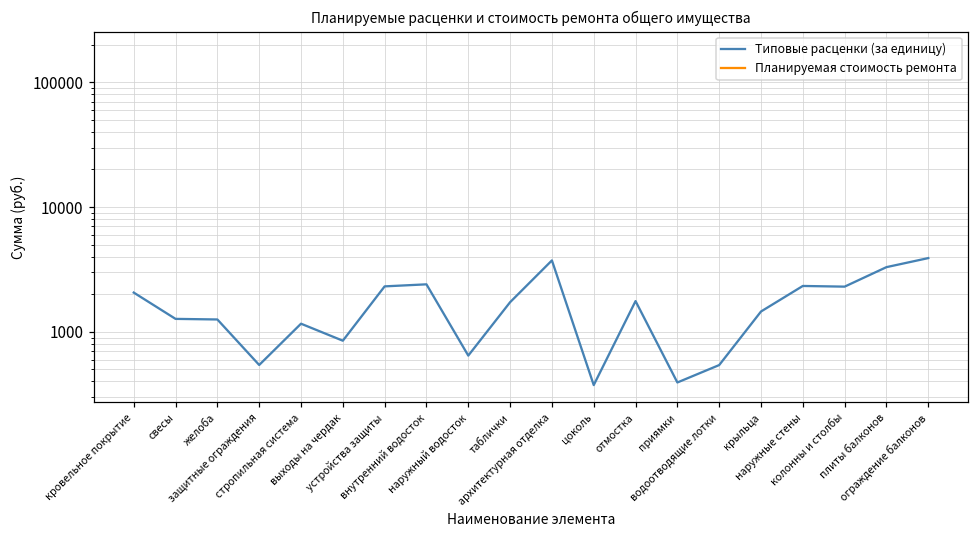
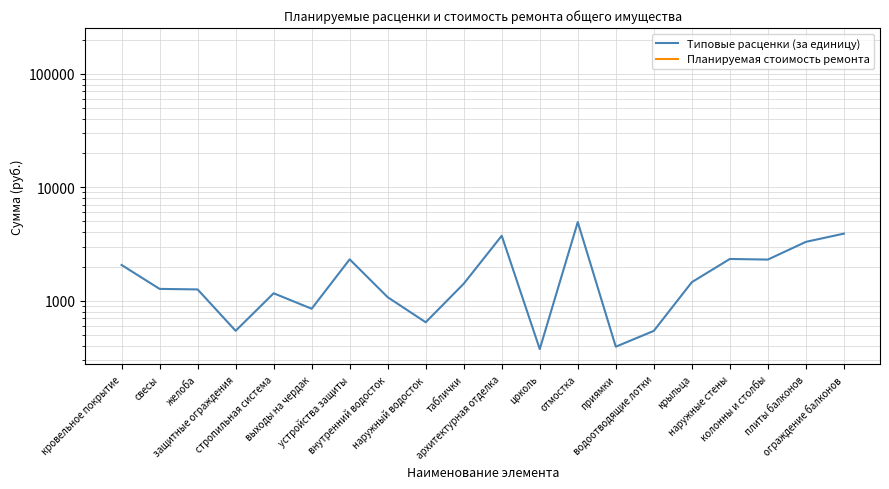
Типовые расценки (за единицу), внутренний водосток: 2400 -> 1100
Типовые расценки (за единицу), таблички: 1700 -> 1400
Типовые расценки (за единицу), отмостка: 1800 -> 5000
